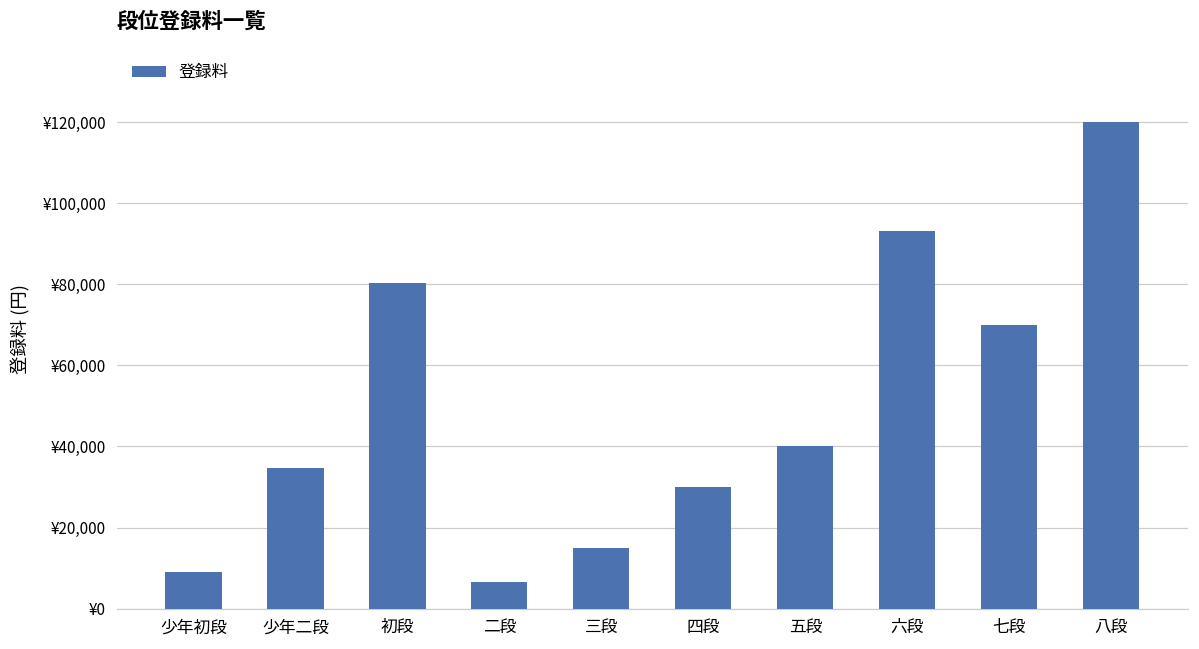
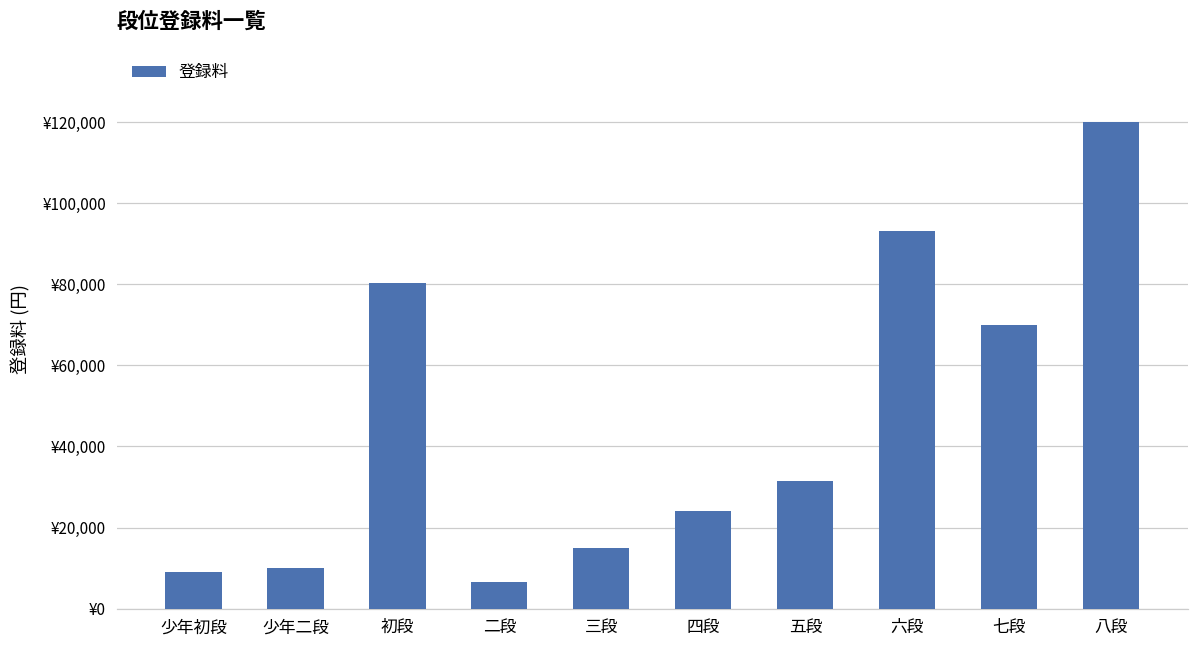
少年二段: ¥35,000 -> ¥10,000
四段: ¥30,000 -> ¥24,000
五段: ¥40,000 -> ¥32,000
